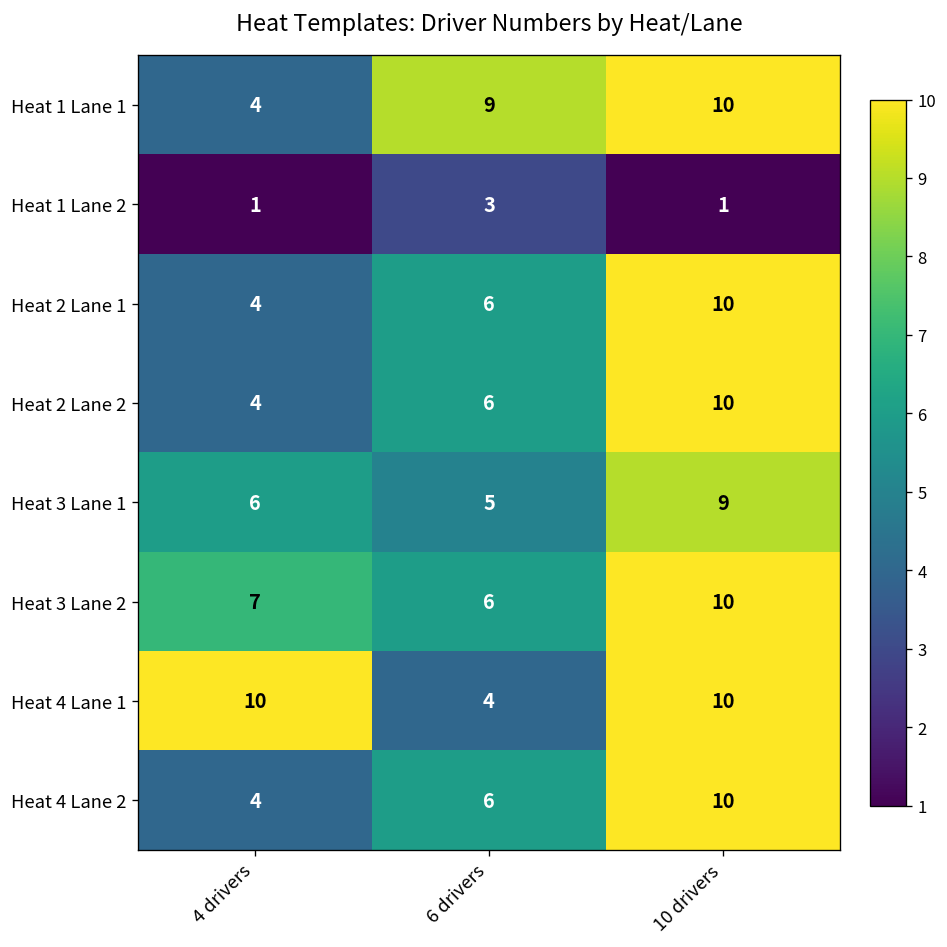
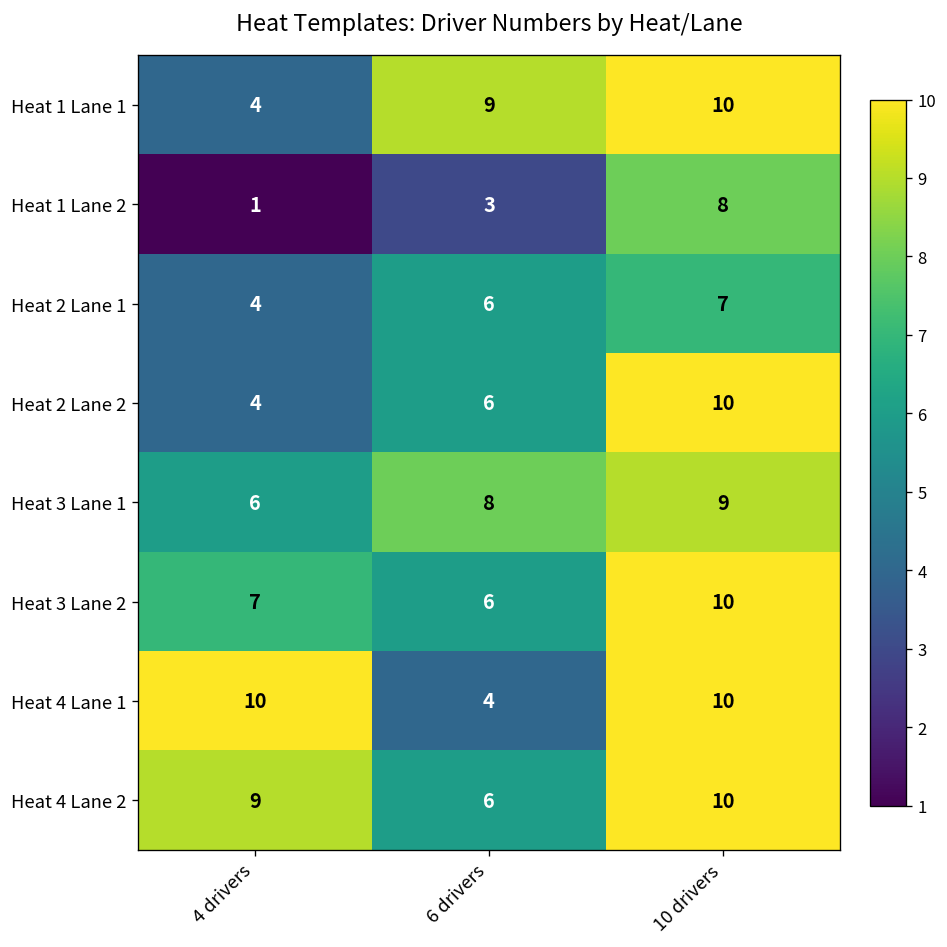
Heat 1 Lane 2, 10 drivers: 1 -> 8
Heat 2 Lane 1, 10 drivers: 10 -> 7
Heat 3 Lane 1, 6 drivers: 5 -> 8
Heat 4 Lane 2, 4 drivers: 4 -> 9
